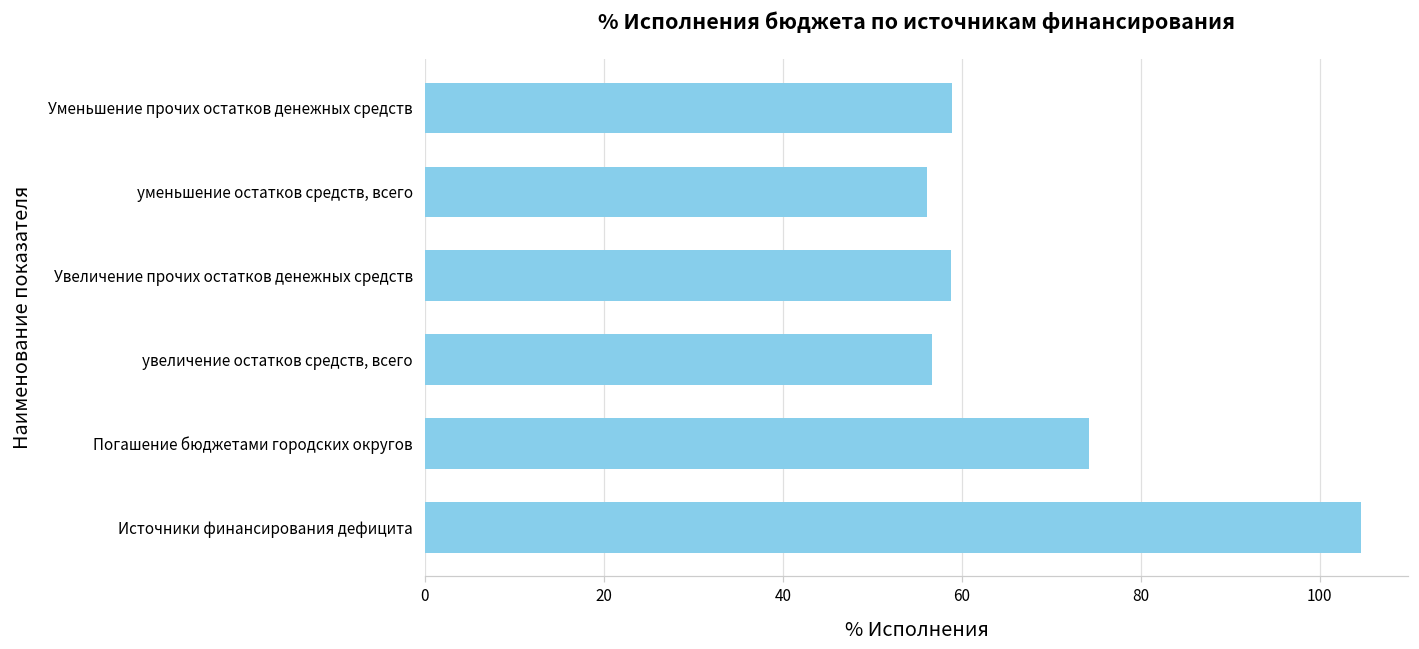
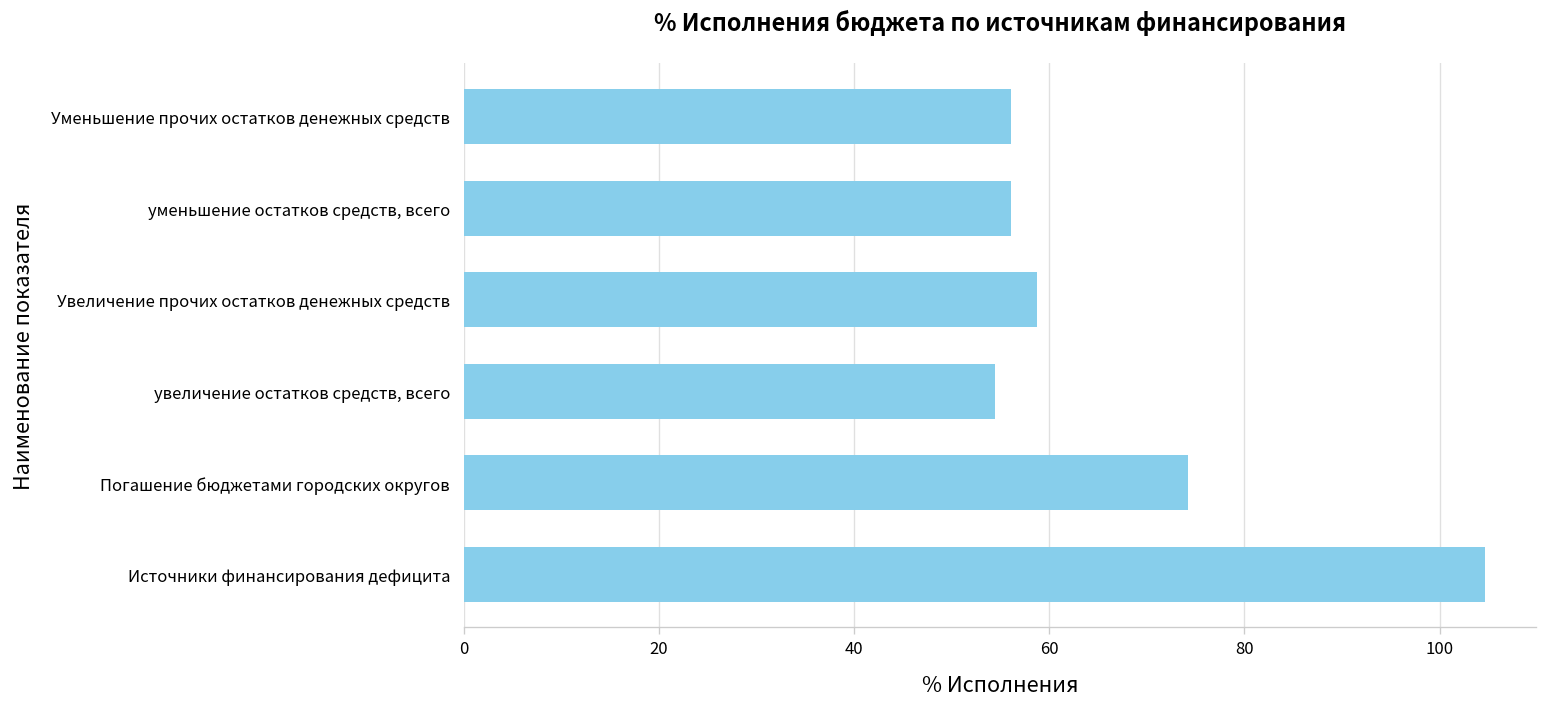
Уменьшение прочих остатков денежных средств: 59 -> 56
увеличение остатков средств, всего: 57 -> 54
